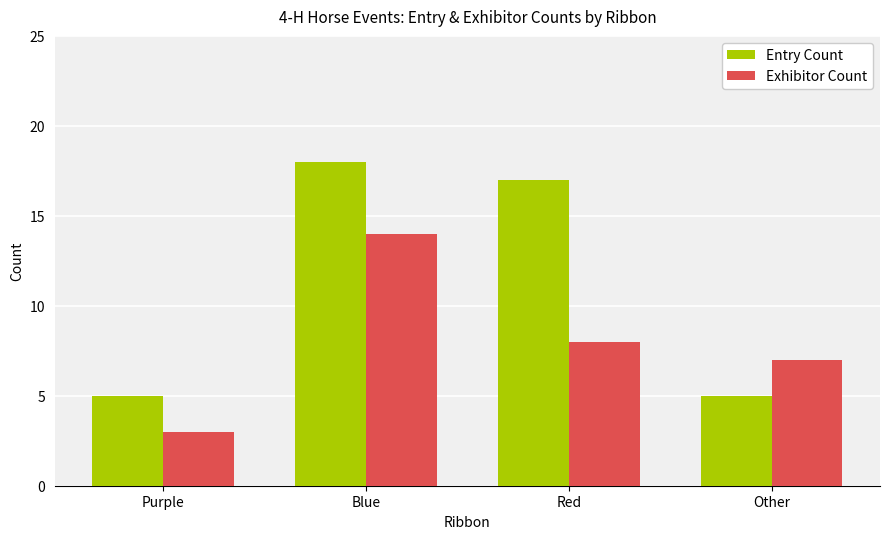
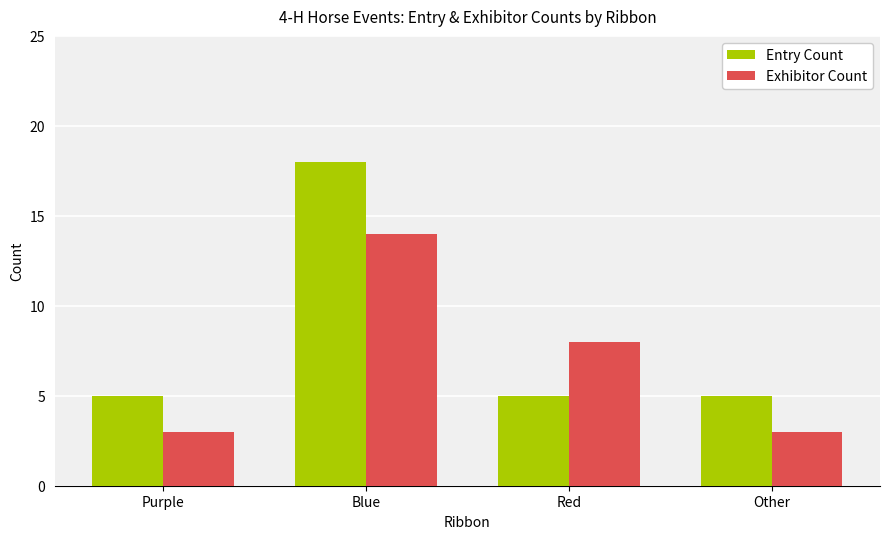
Entry Count, Red: 17 -> 5
Exhibitor Count, Other: 7 -> 3
